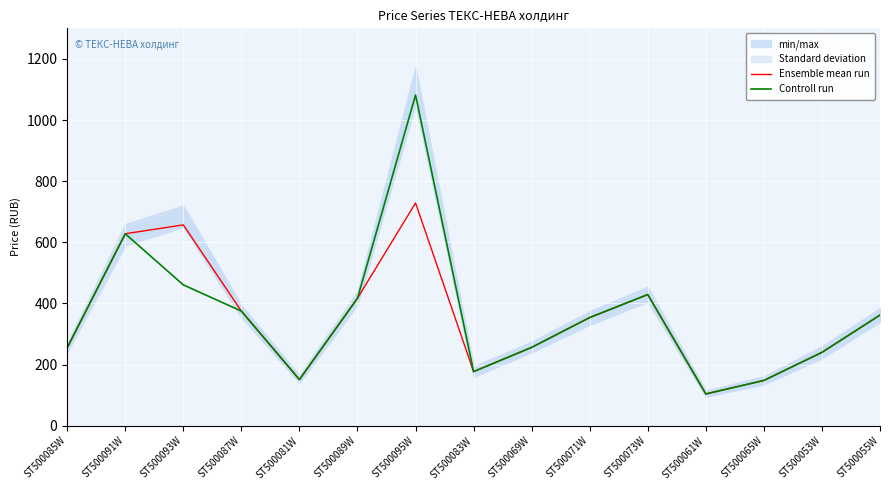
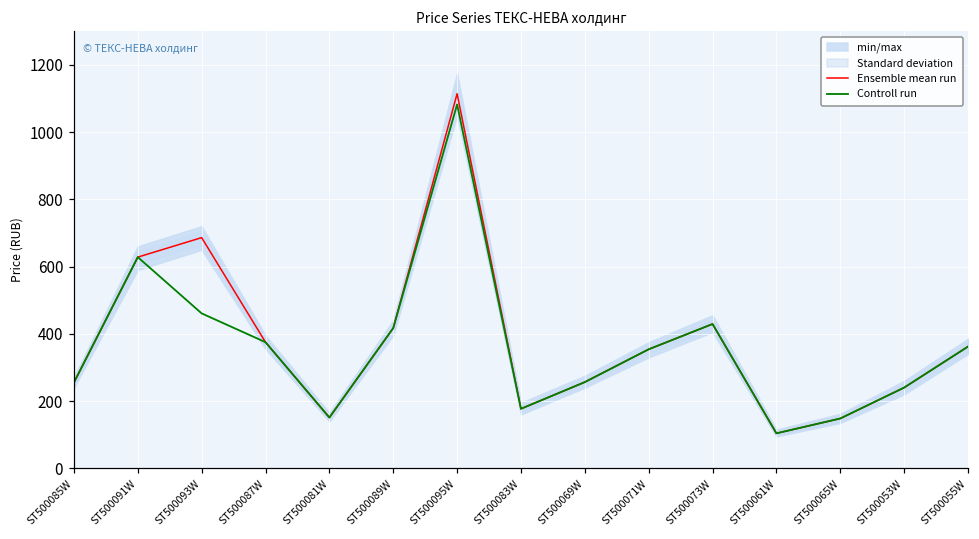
Ensemble mean run, ST500093W: 660 -> 690
Ensemble mean run, ST500095W: 730 -> 1110
